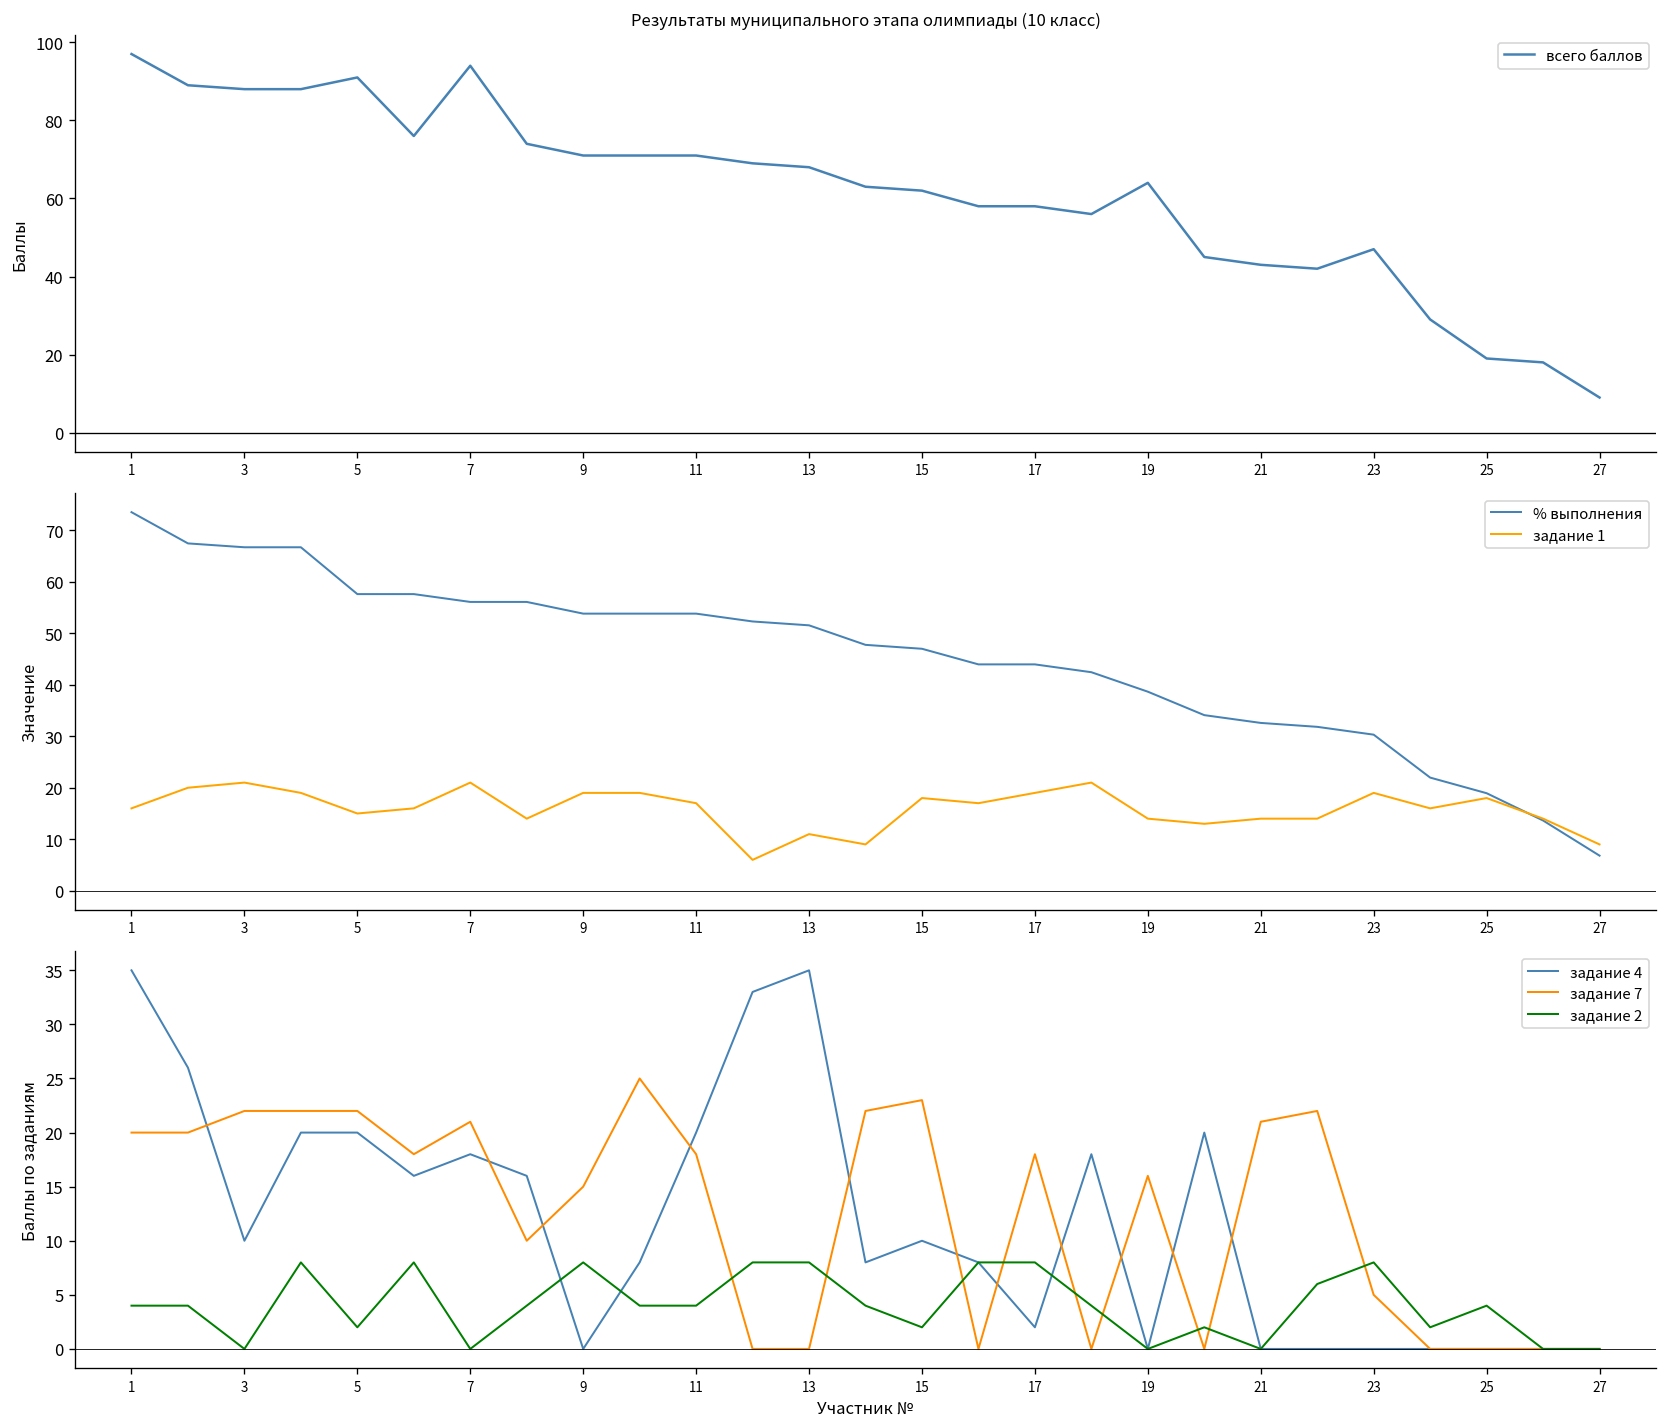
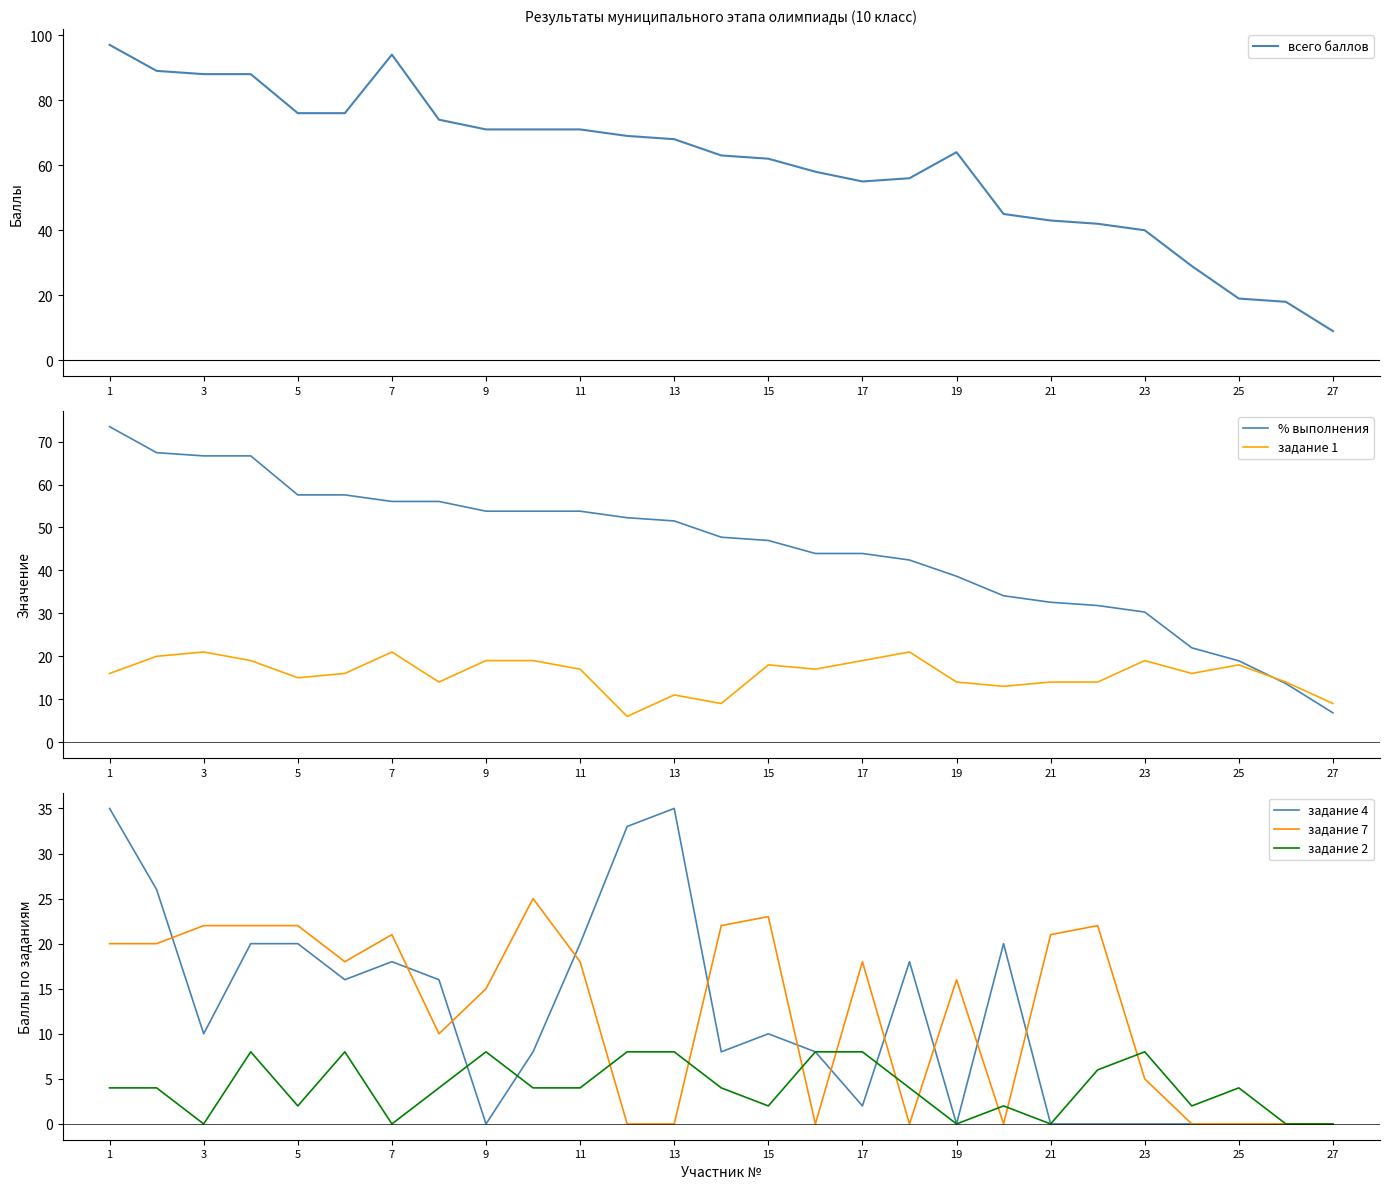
Результаты муниципального этапа олимпиады (10 класс), 5: 91 -> 76
Результаты муниципального этапа олимпиады (10 класс), 17: 58 -> 55
Результаты муниципального этапа олимпиады (10 класс), 23: 47 -> 40
